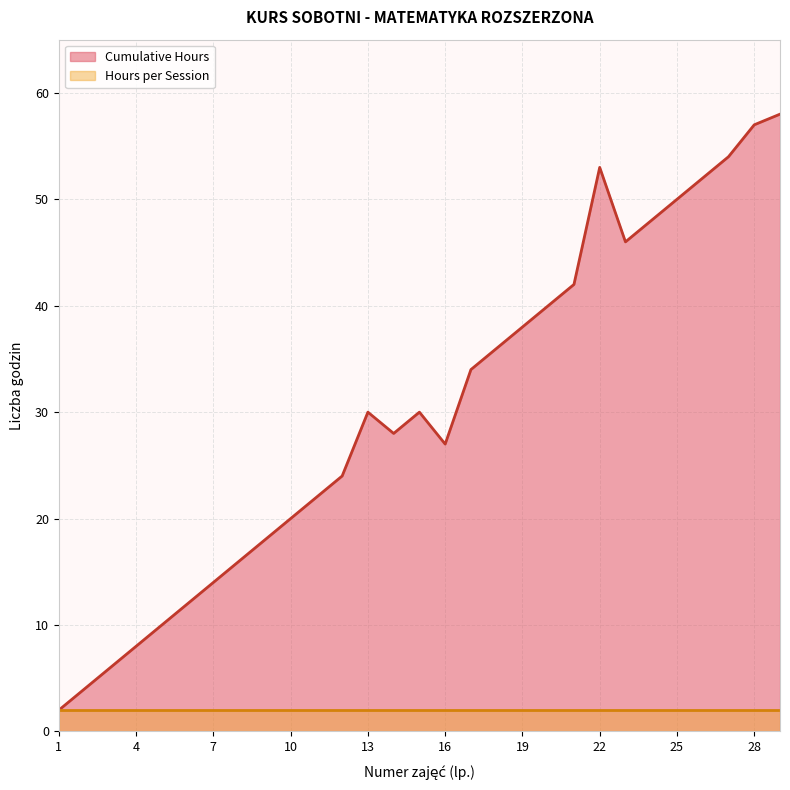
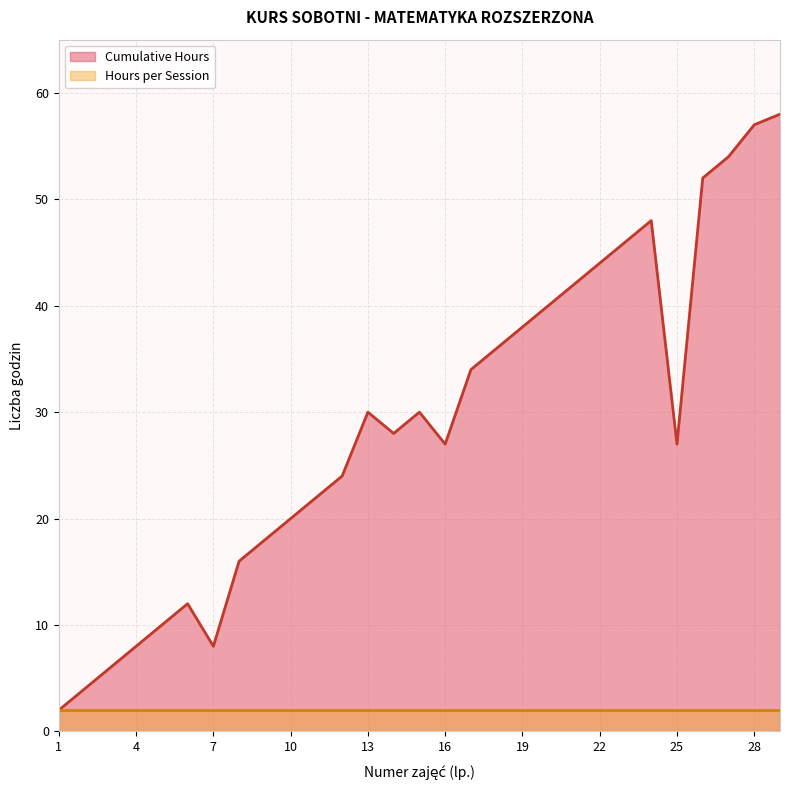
Cumulative Hours, 7: 14 -> 8
Cumulative Hours, 22: 53 -> 44
Cumulative Hours, 25: 50 -> 27
